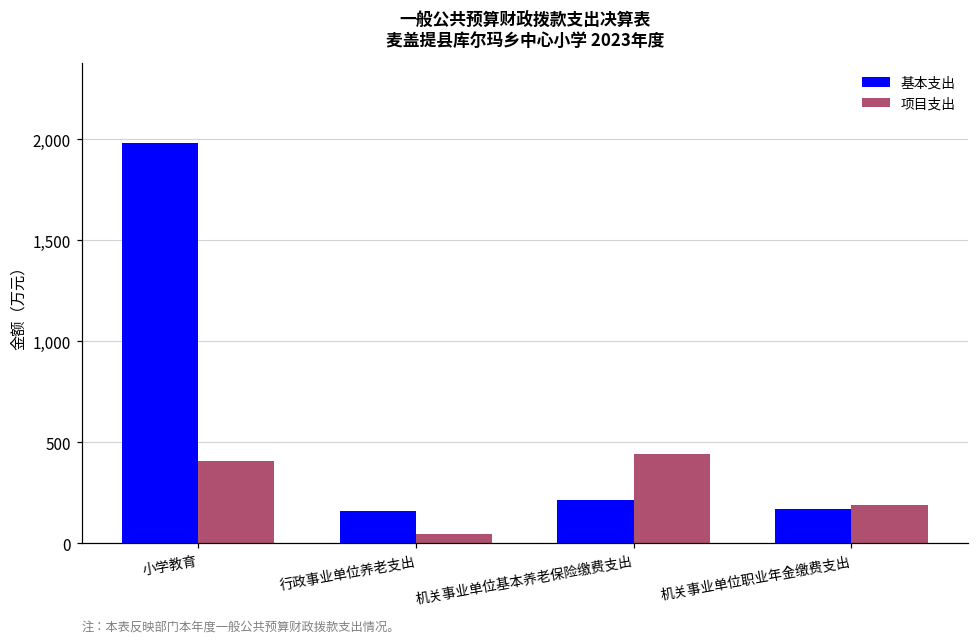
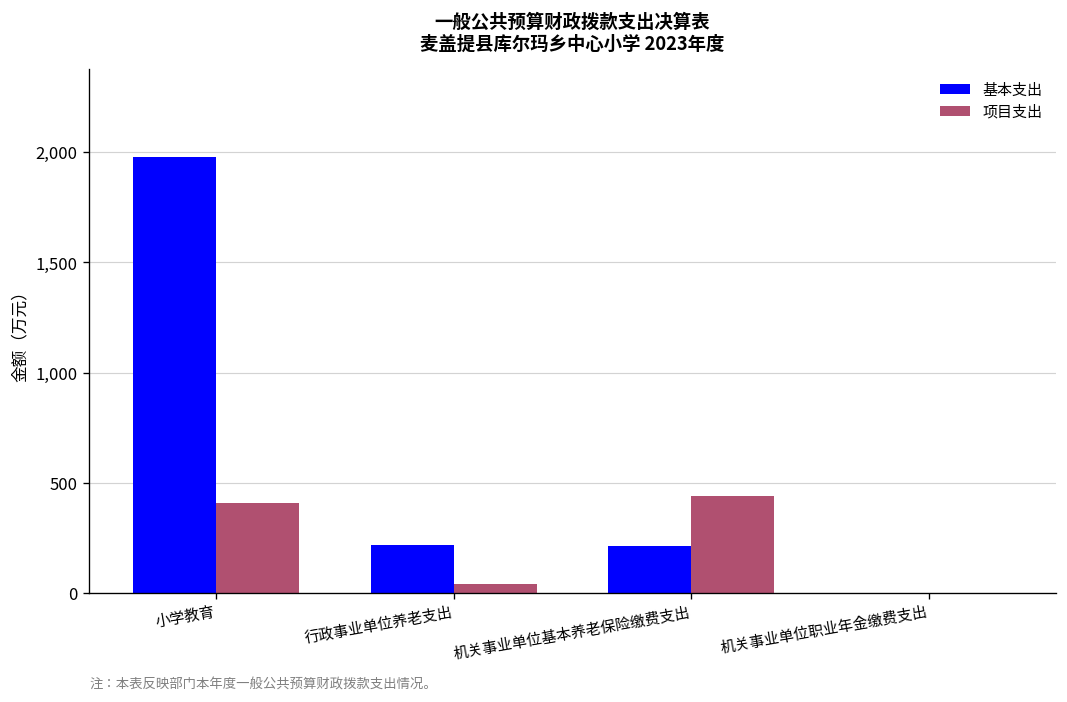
基本支出, 行政事业单位养老支出: 160 -> 220
基本支出, 机关事业单位职业年金缴费支出: 170 -> 0
项目支出, 机关事业单位职业年金缴费支出: 190 -> 0
